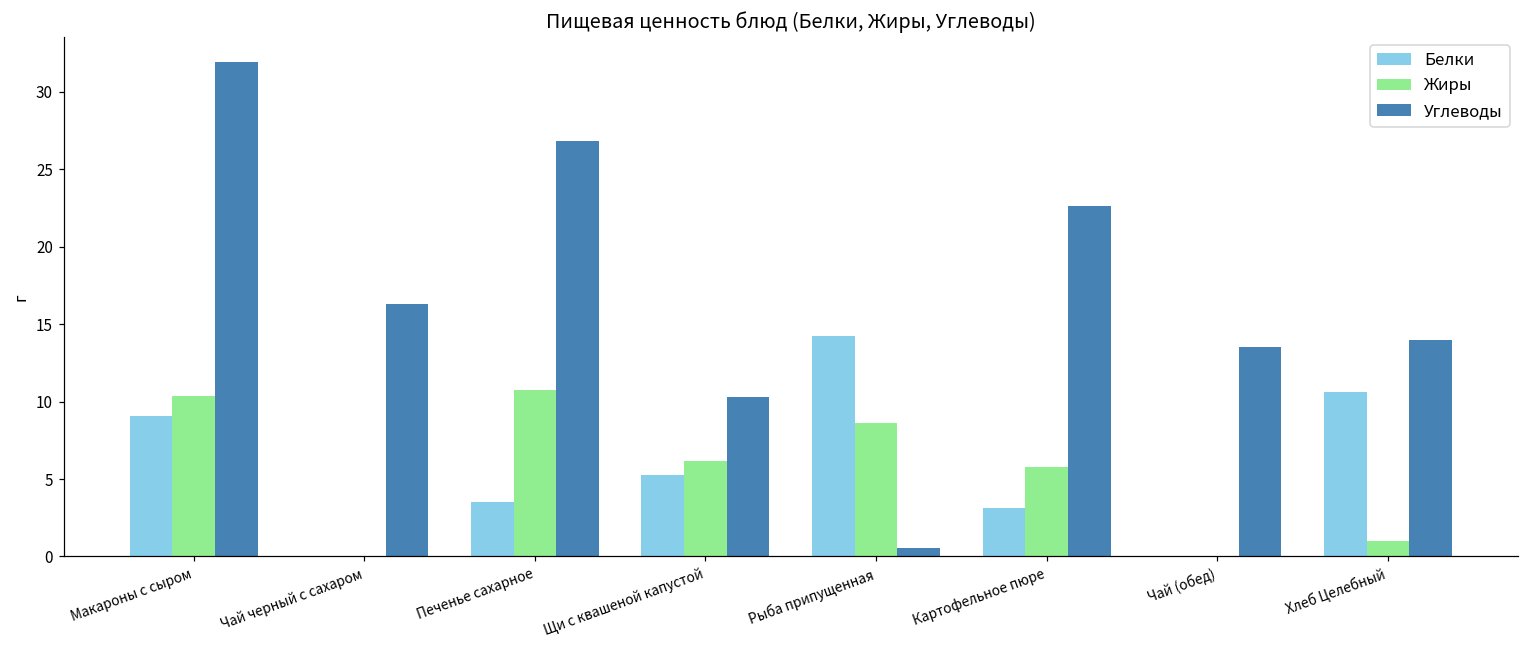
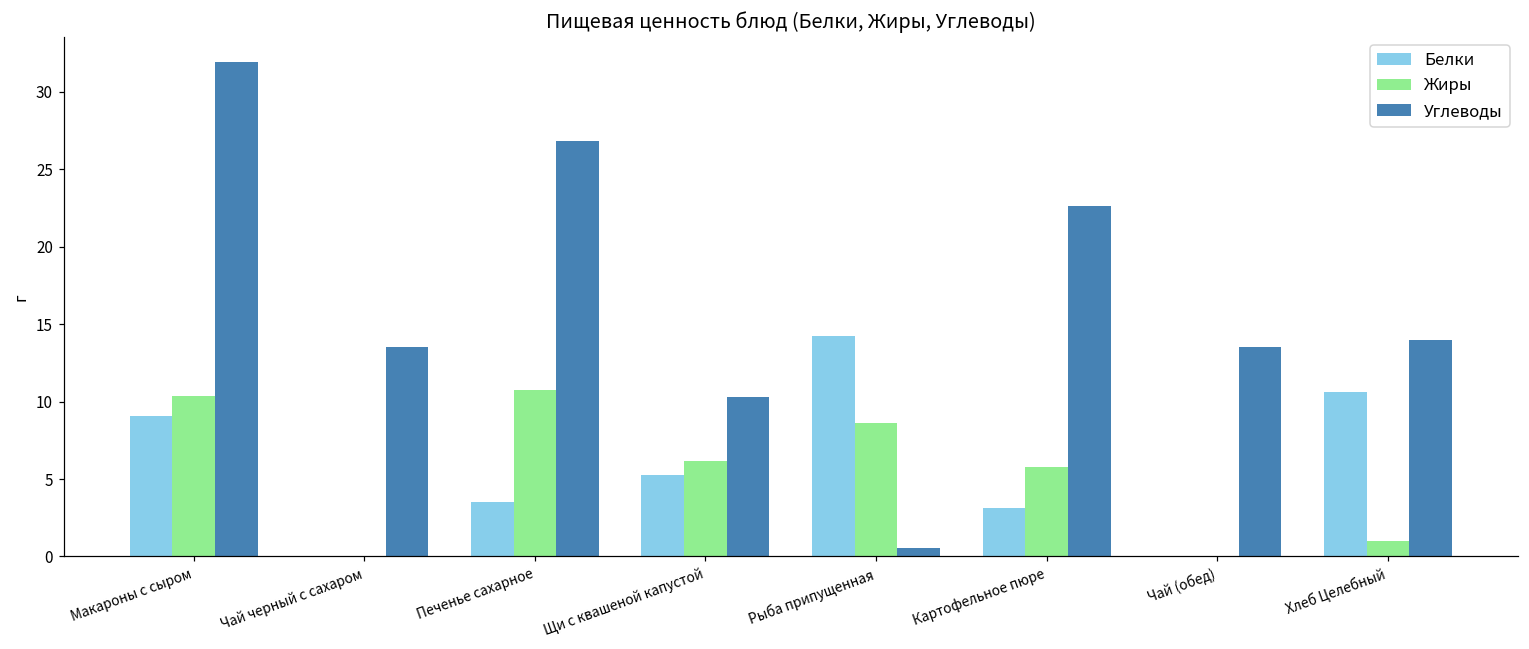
Углеводы, Чай черный с сахаром: 16.3 -> 13.5
